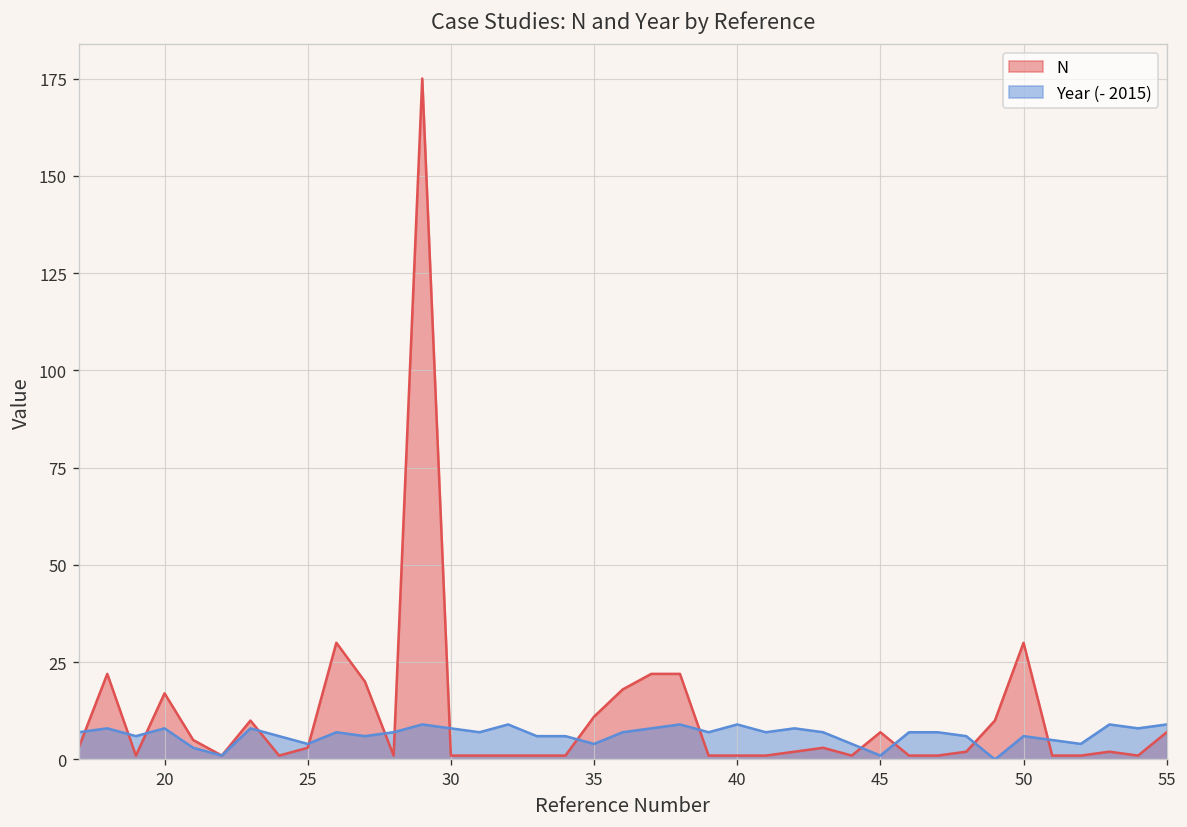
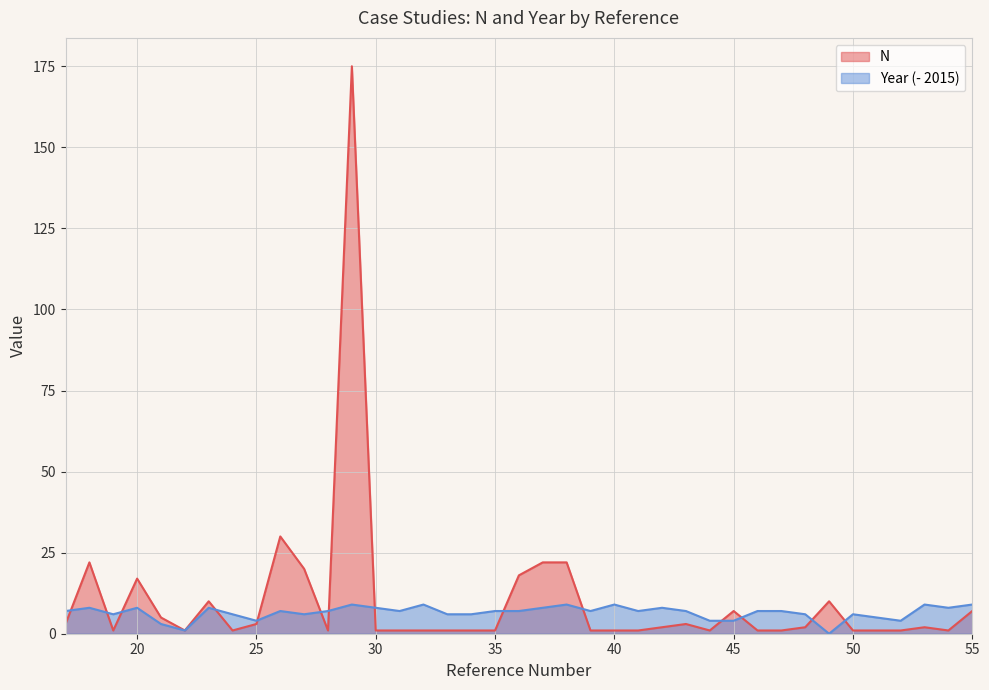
N, 35: 11 -> 1
Year (- 2015), 35: 4 -> 7
Year (- 2015), 45: 1 -> 4
N, 50: 30 -> 1
